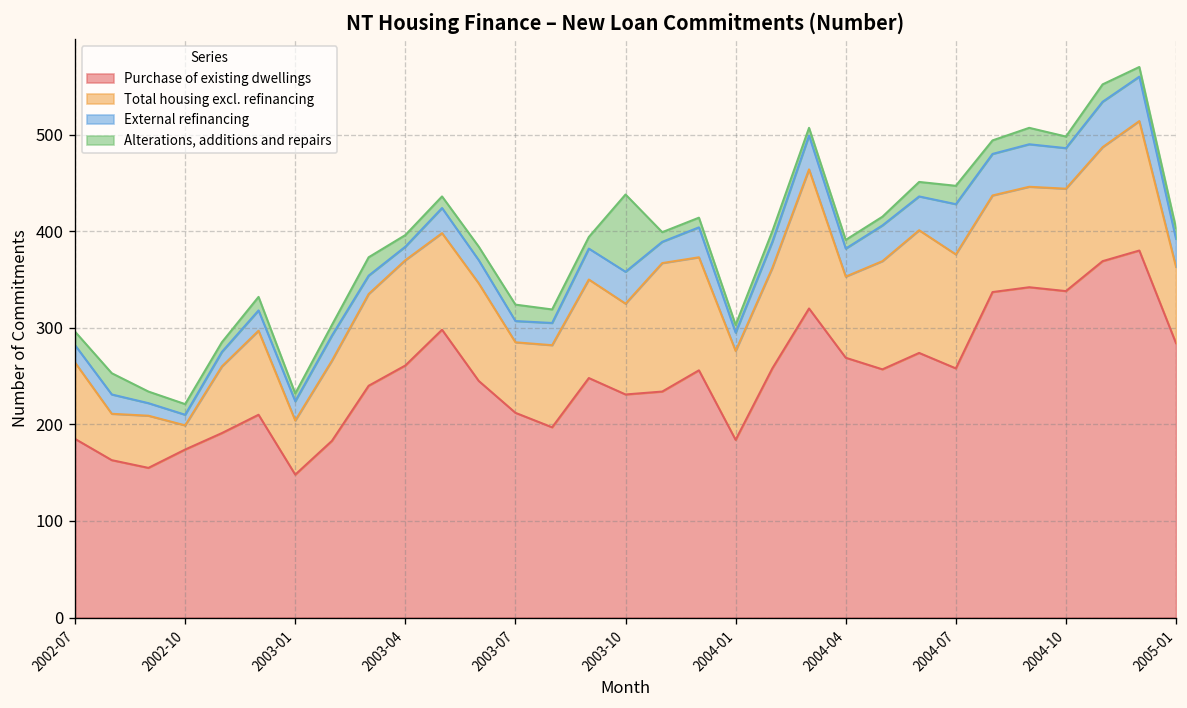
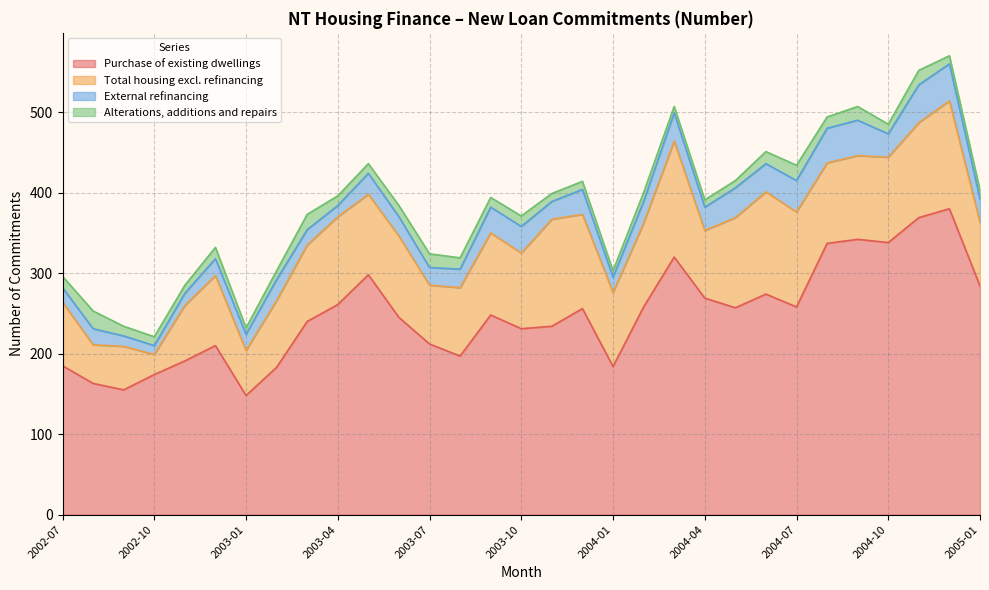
Alterations, additions and repairs, 2003-10: 80 -> 10
External refinancing, 2004-07: 50 -> 40
External refinancing, 2004-10: 40 -> 30
